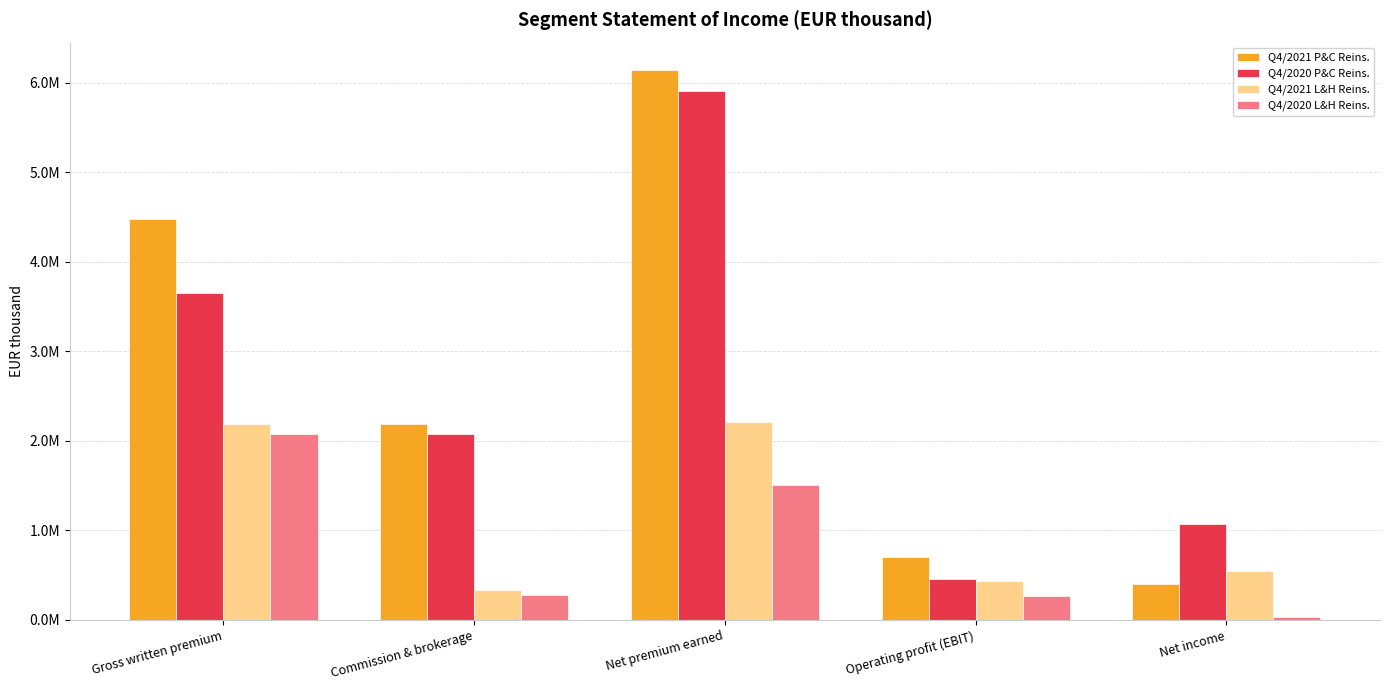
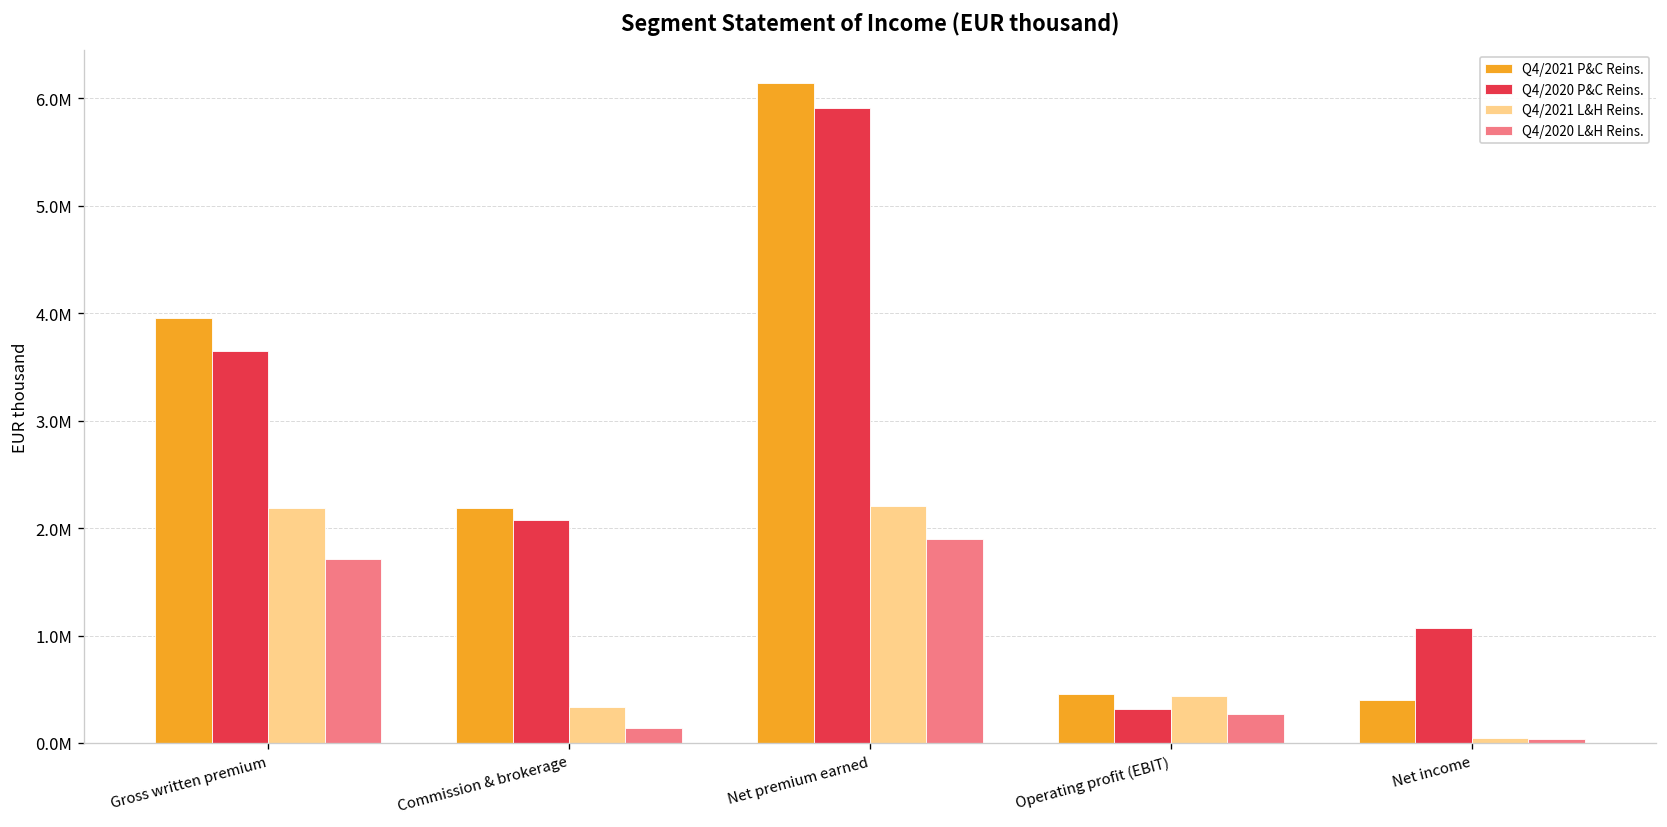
Q4/2021 P&C Reins., Gross written premium: 4500000 -> 4000000
Q4/2020 L&H Reins., Gross written premium: 2100000 -> 1700000
Q4/2020 L&H Reins., Commission & brokerage: 300000 -> 100000
Q4/2020 L&H Reins., Net premium earned: 1500000 -> 1900000
Q4/2021 P&C Reins., Operating profit (EBIT): 700000 -> 500000
Q4/2020 P&C Reins., Operating profit (EBIT): 500000 -> 300000
Q4/2021 L&H Reins., Net income: 500000 -> 0
